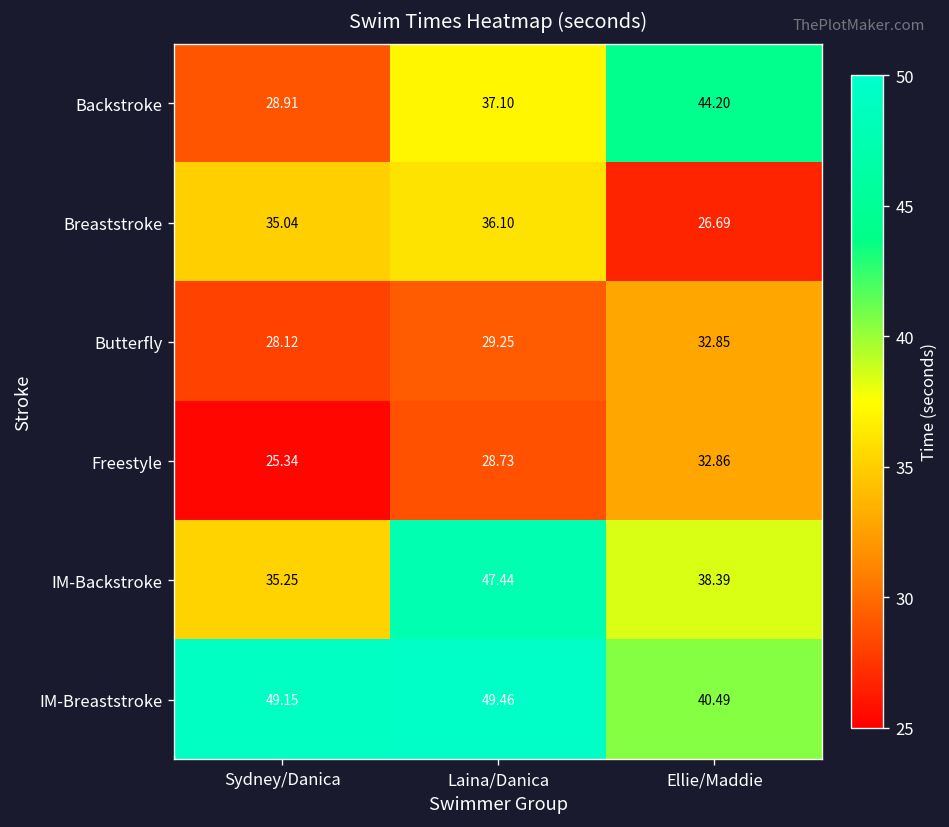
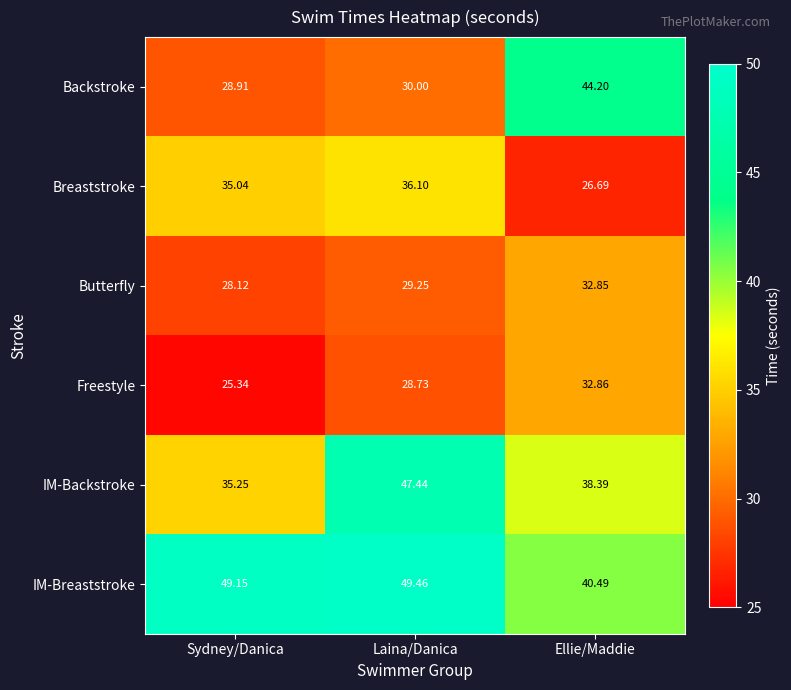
Backstroke, Laina/Danica: 37.10 -> 30.00
